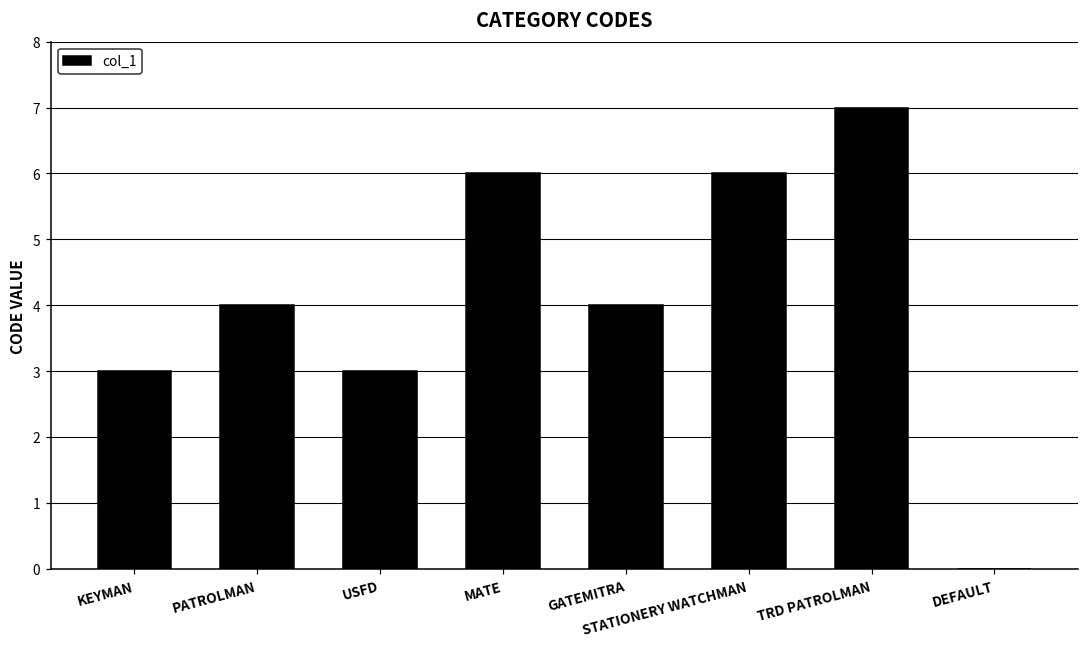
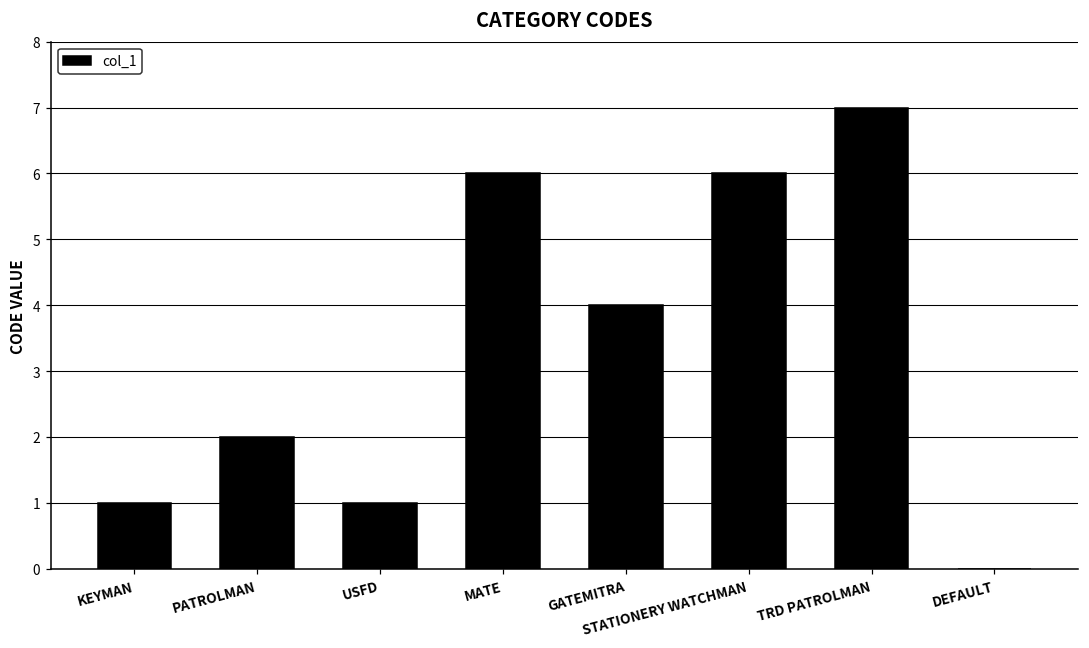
KEYMAN: 3 -> 1
PATROLMAN: 4 -> 2
USFD: 3 -> 1
